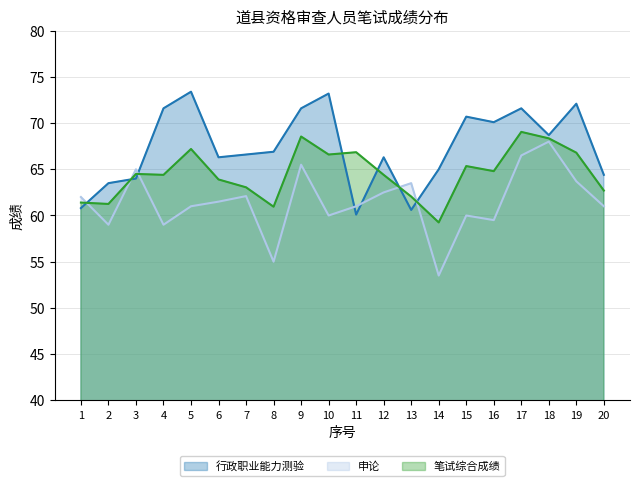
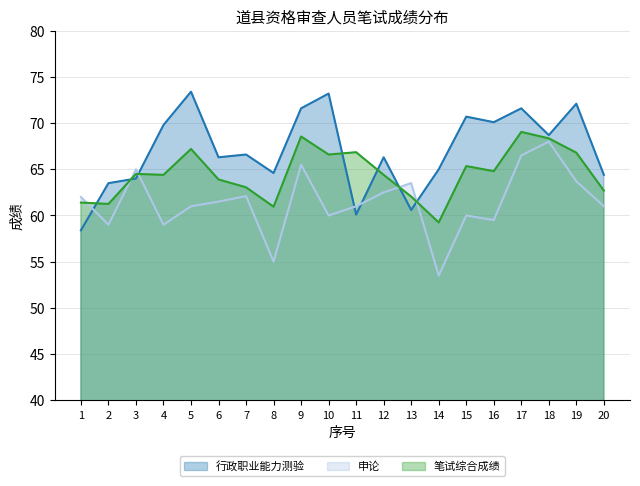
行政职业能力测验, 1: 61 -> 58
行政职业能力测验, 4: 72 -> 70
行政职业能力测验, 8: 67 -> 65
